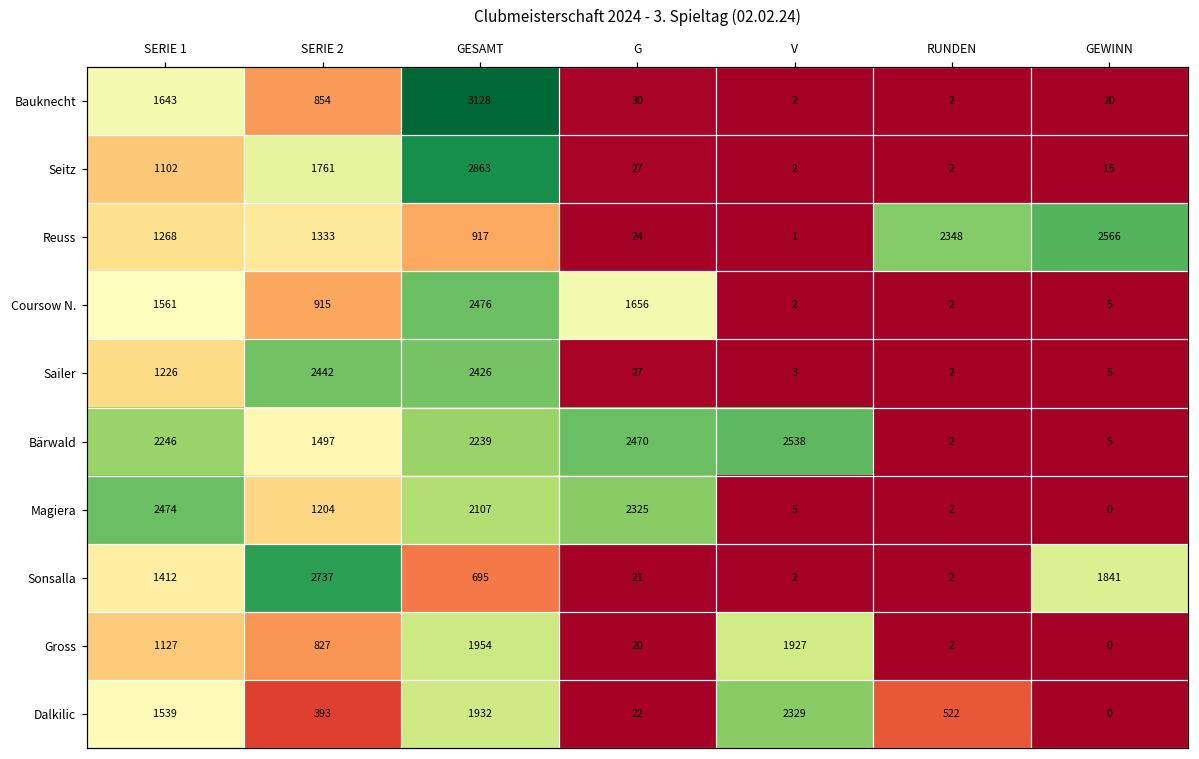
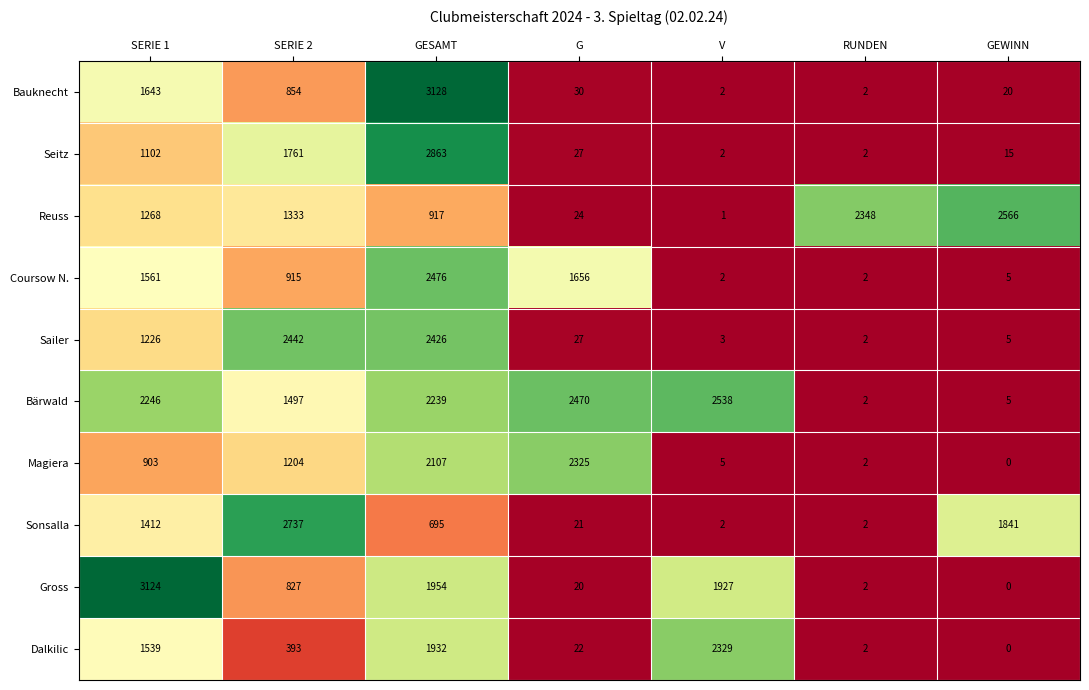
Magiera, SERIE 1: 2474 -> 903
Gross, SERIE 1: 1127 -> 3124
Dalkilic, RUNDEN: 522 -> 2
